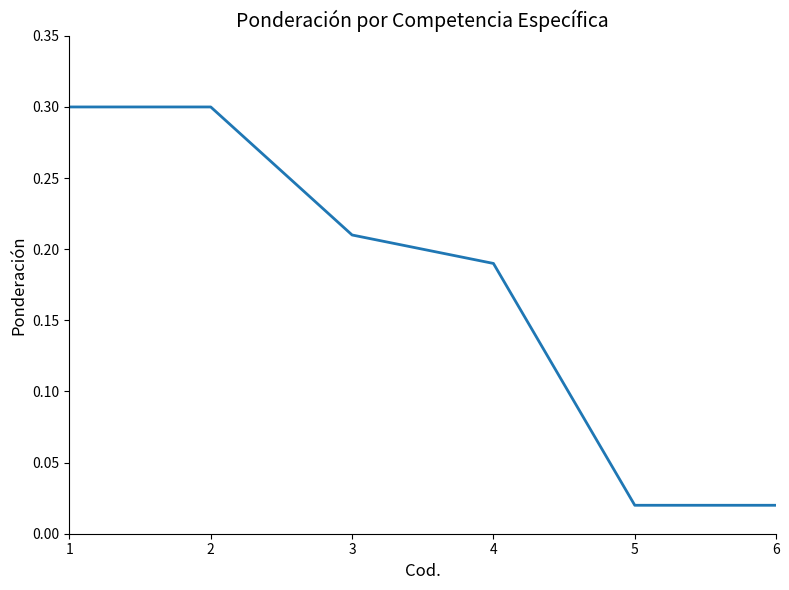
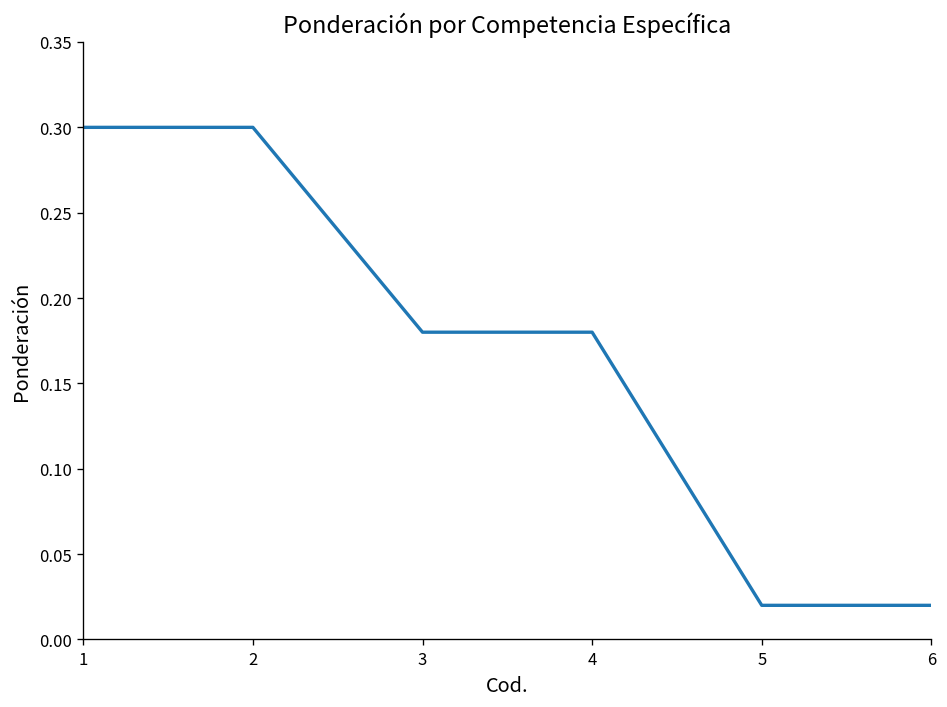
3: 0.21 -> 0.18
4: 0.19 -> 0.18
